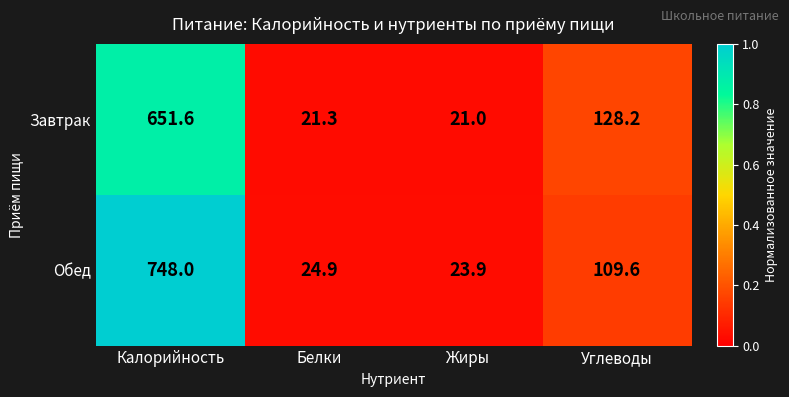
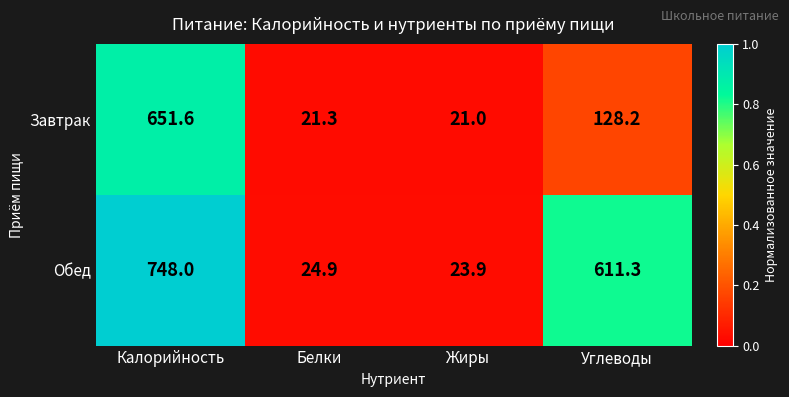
Обед, Углеводы: 109.6 -> 611.3
